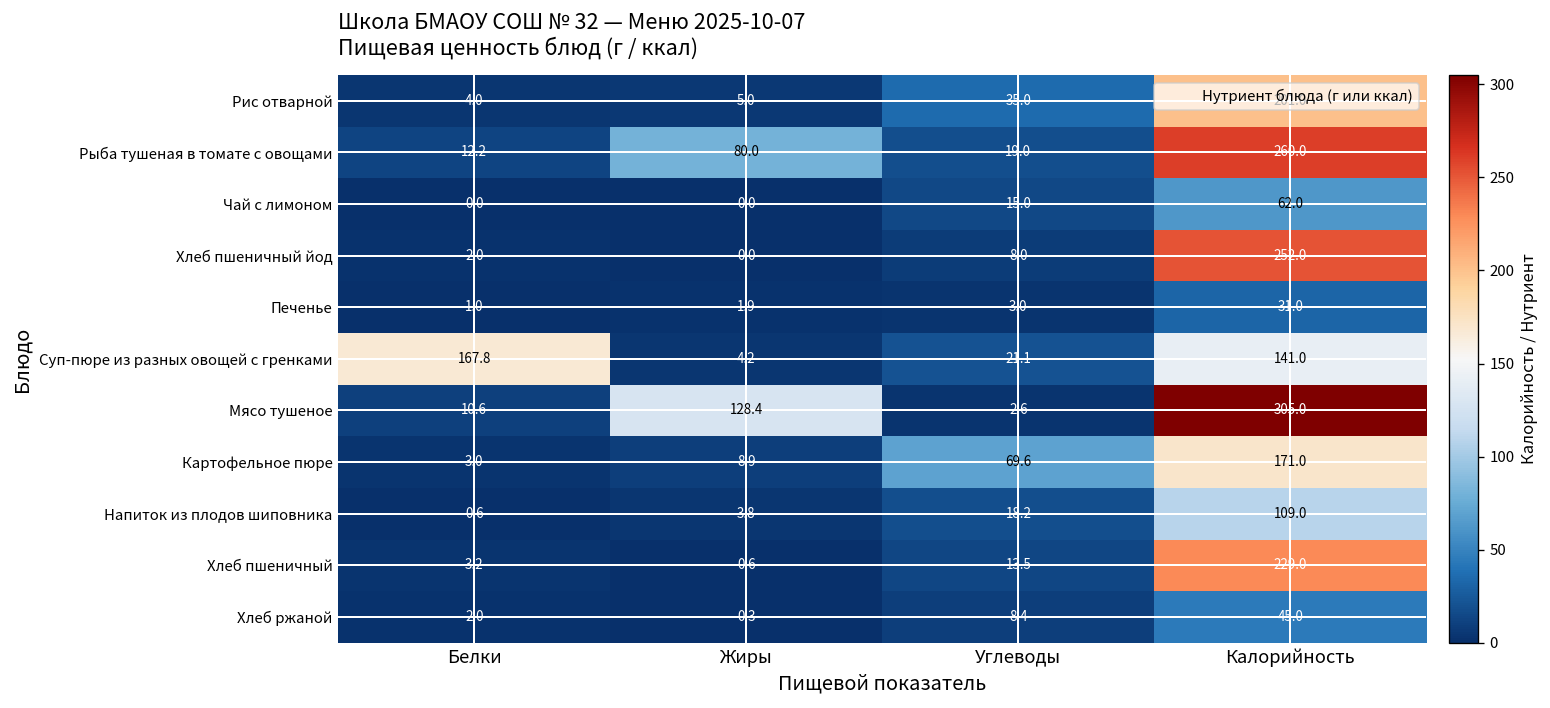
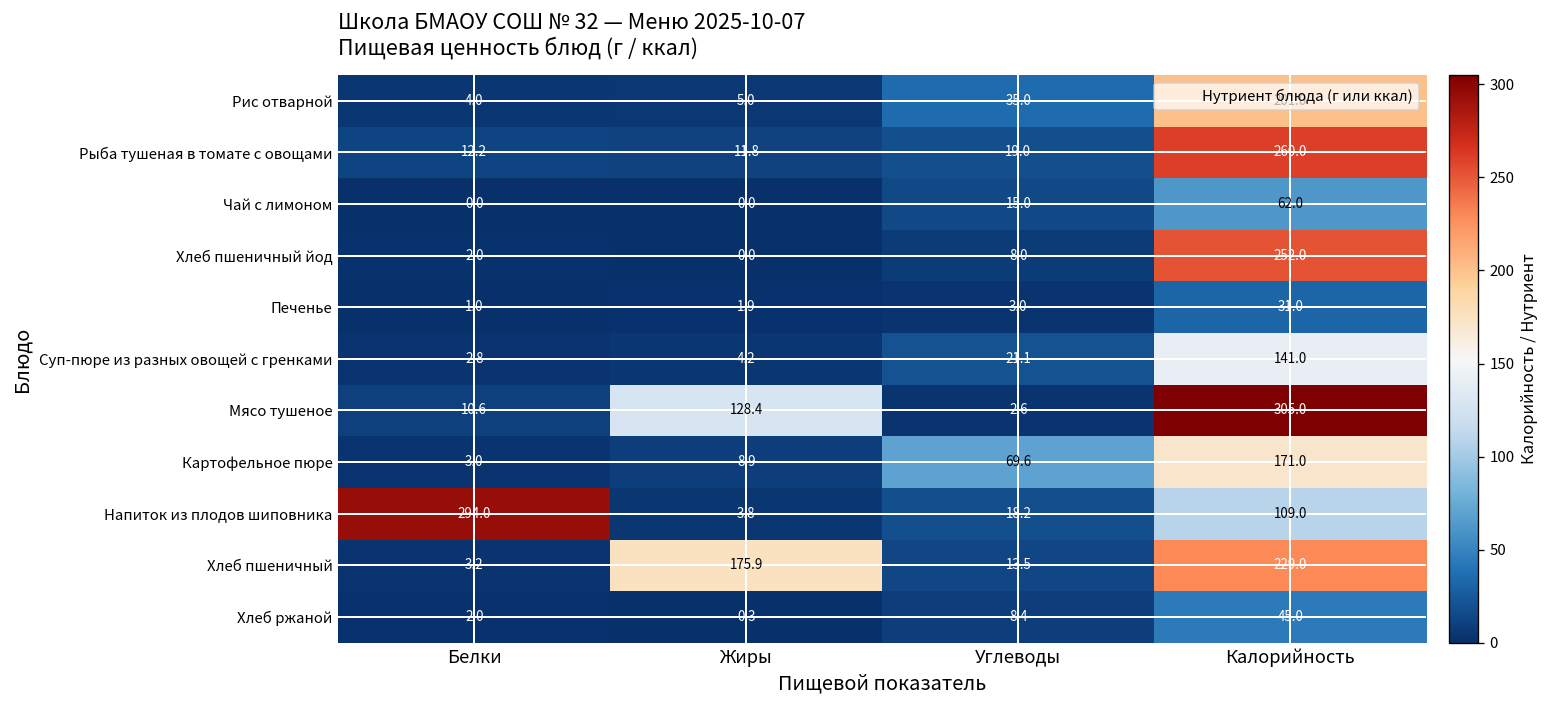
Рыба тушеная в томате с овощами, Жиры: 80.0 -> 11.8
Суп-пюре из разных овощей с гренками, Белки: 167.8 -> 2.8
Напиток из плодов шиповника, Белки: 0.6 -> 294.0
Хлеб пшеничный, Жиры: 0.6 -> 175.9
